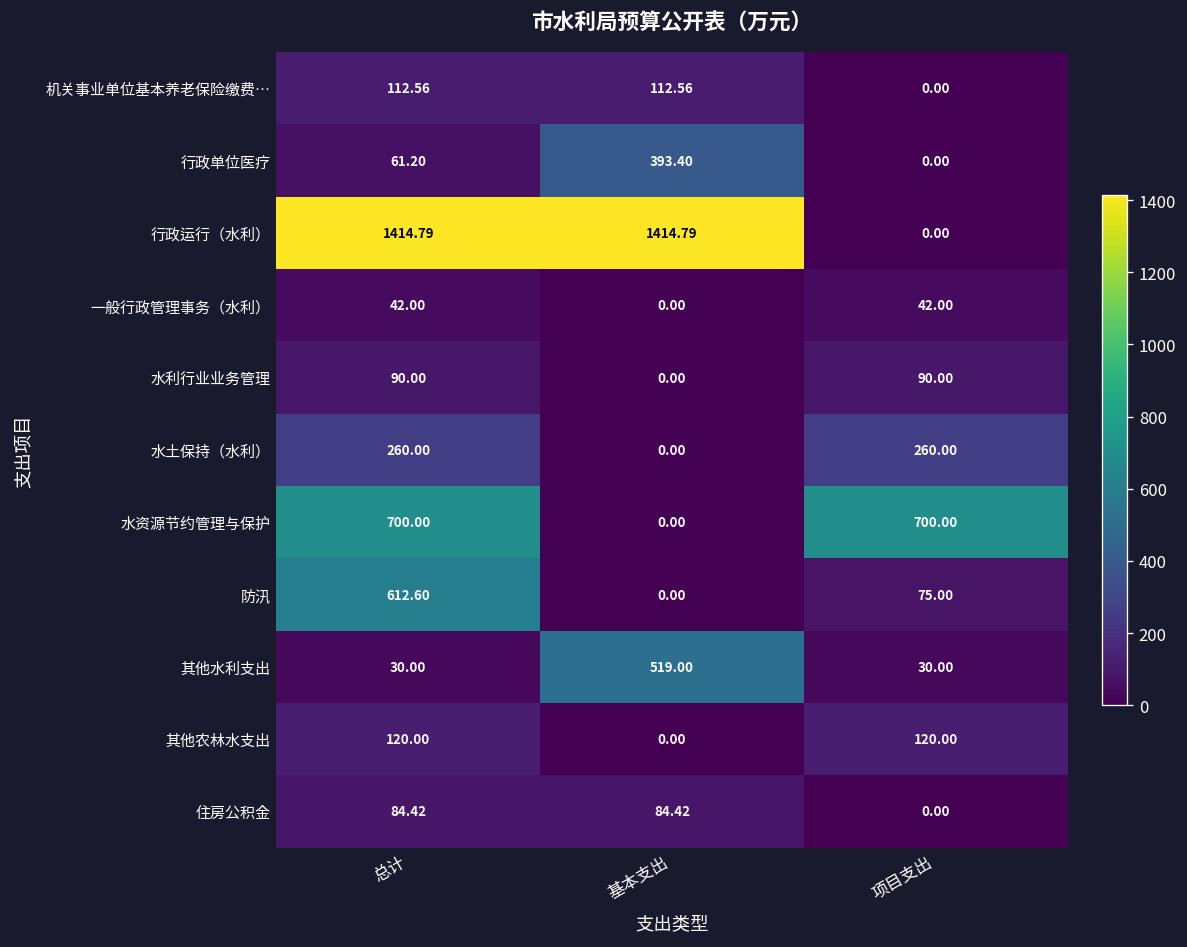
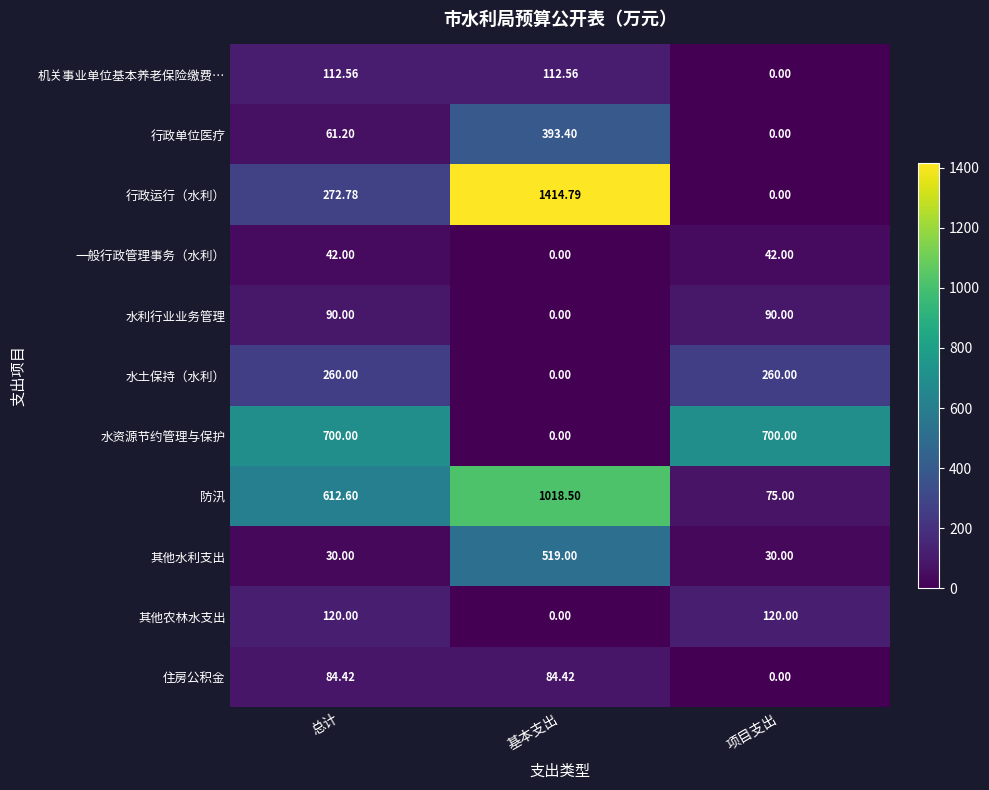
行政运行（水利）, 总计: 1414.79 -> 272.78
防汛, 基本支出: 0.00 -> 1018.50
